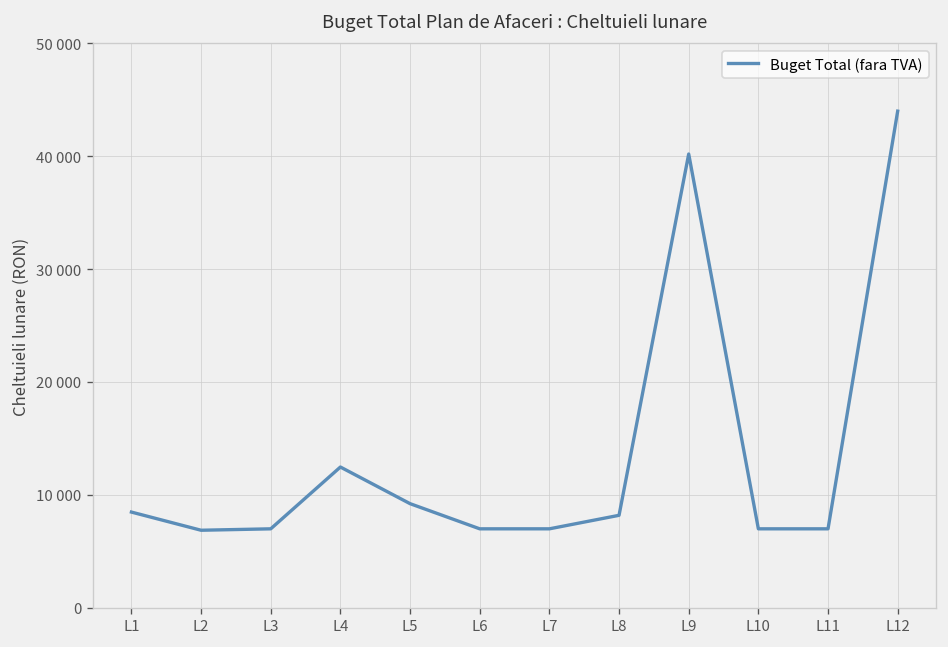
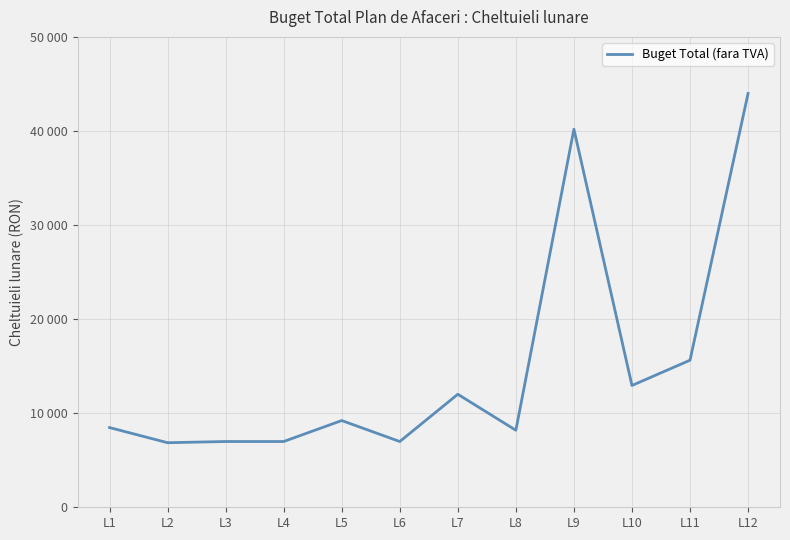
L4: 12000 -> 7000
L7: 7000 -> 12000
L10: 7000 -> 13000
L11: 7000 -> 16000
